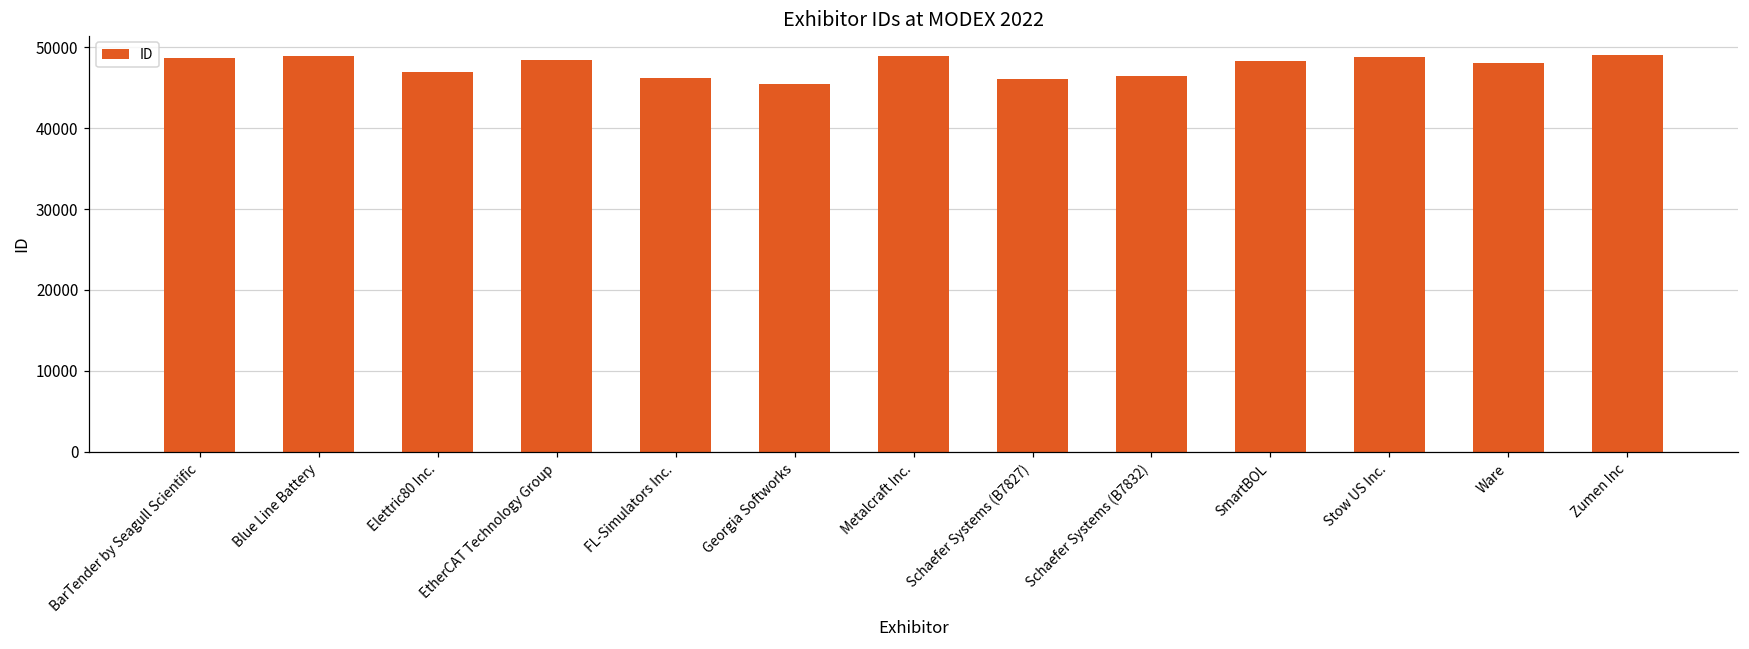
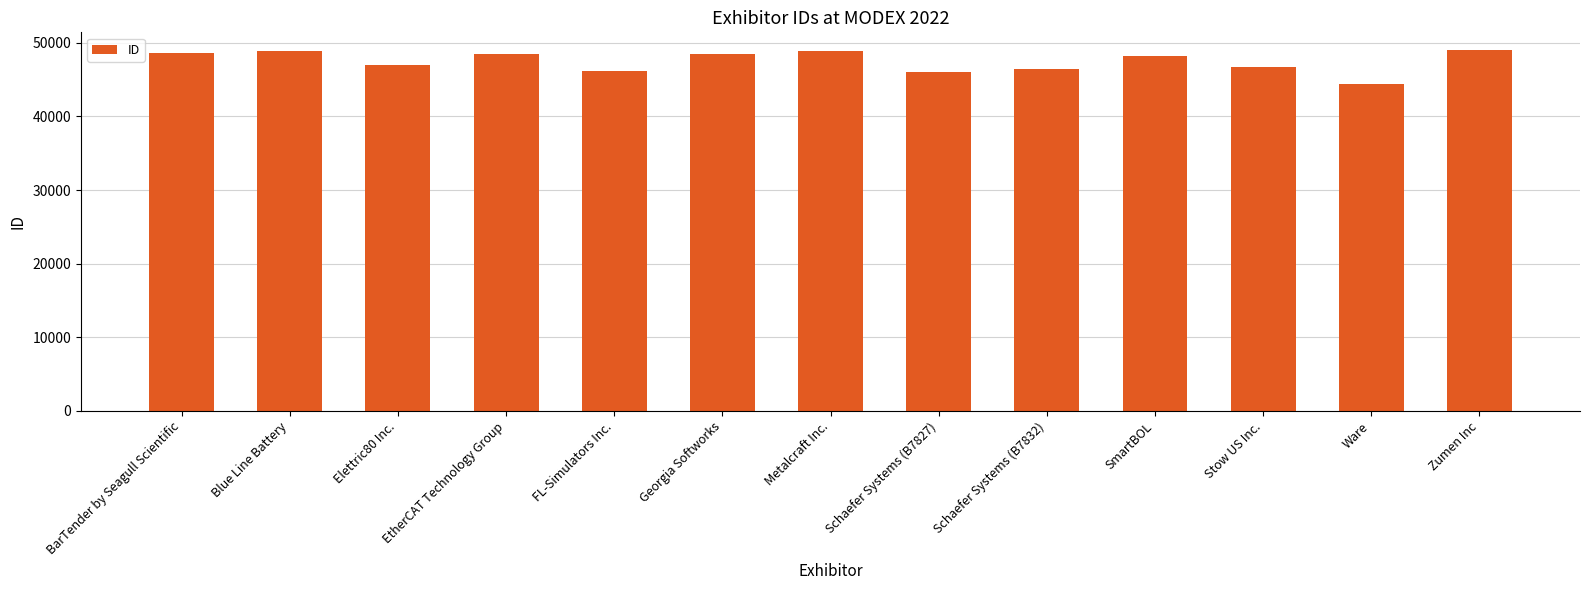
Georgia Softworks: 45000 -> 49000
Stow US Inc.: 49000 -> 47000
Ware: 48000 -> 44000
